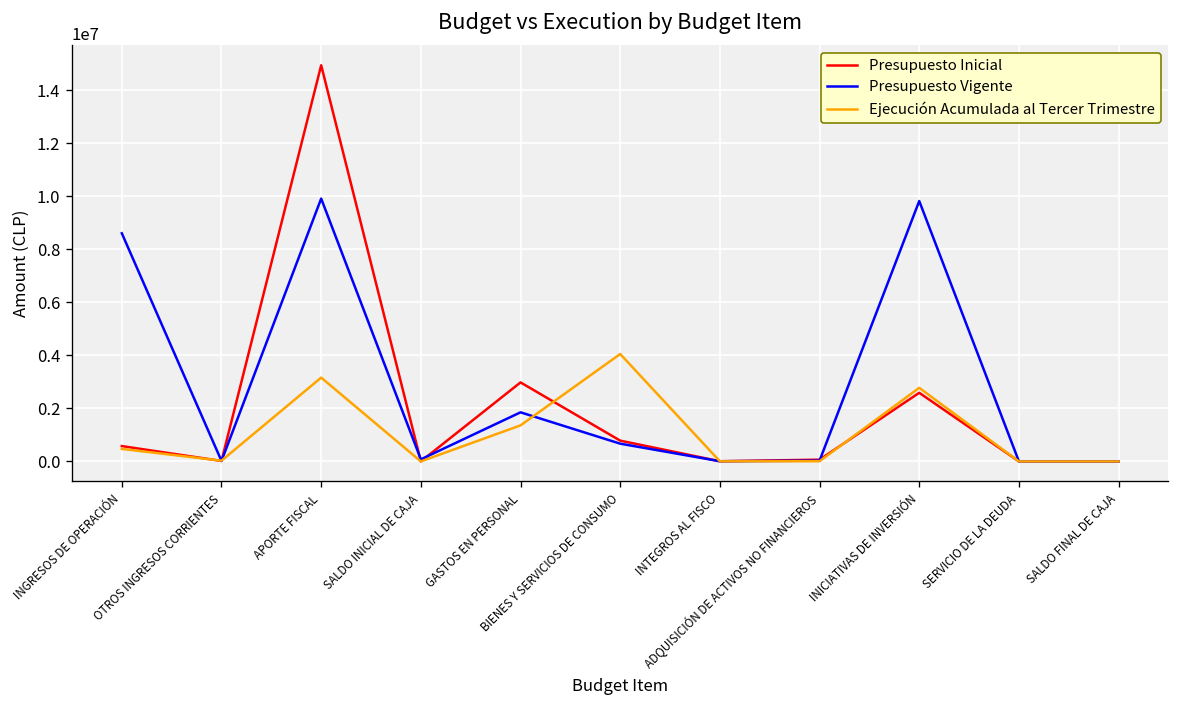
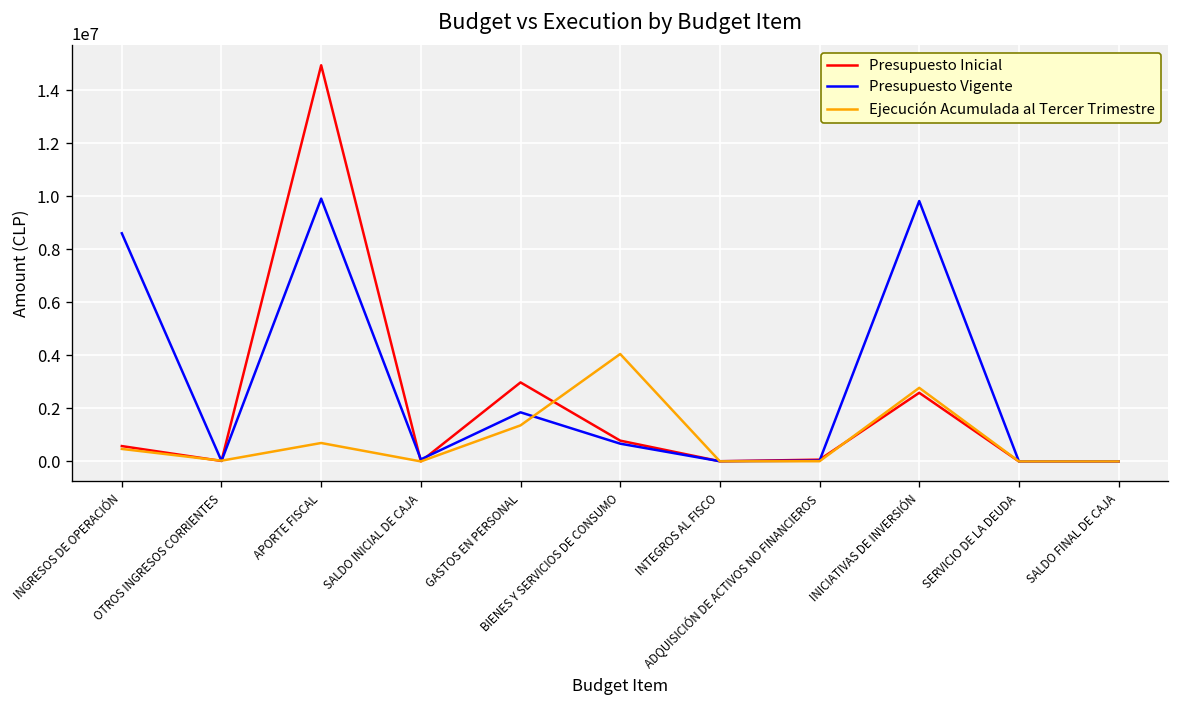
Ejecución Acumulada al Tercer Trimestre, APORTE FISCAL: 3200000 -> 700000
